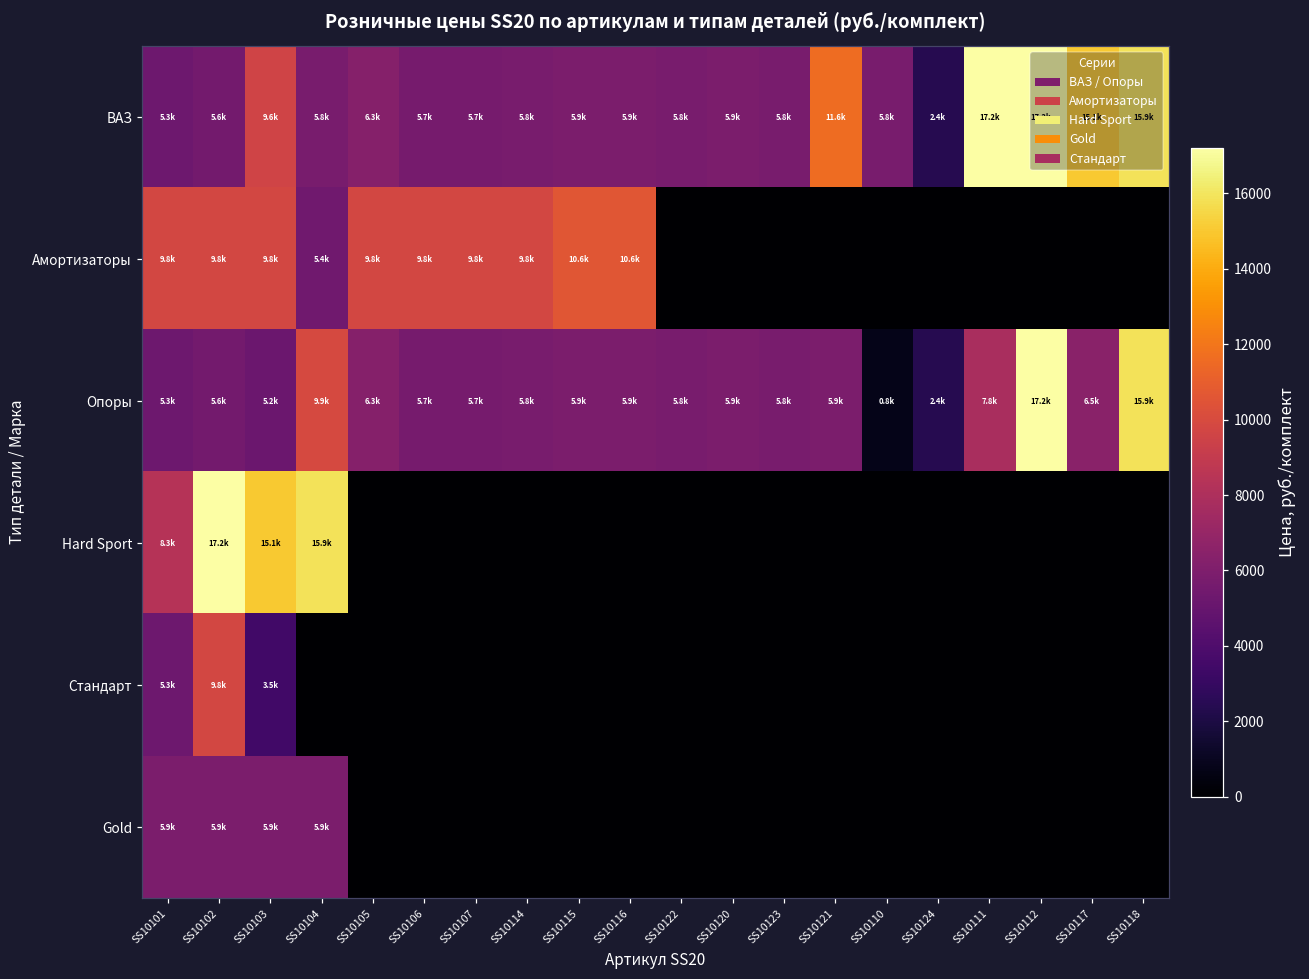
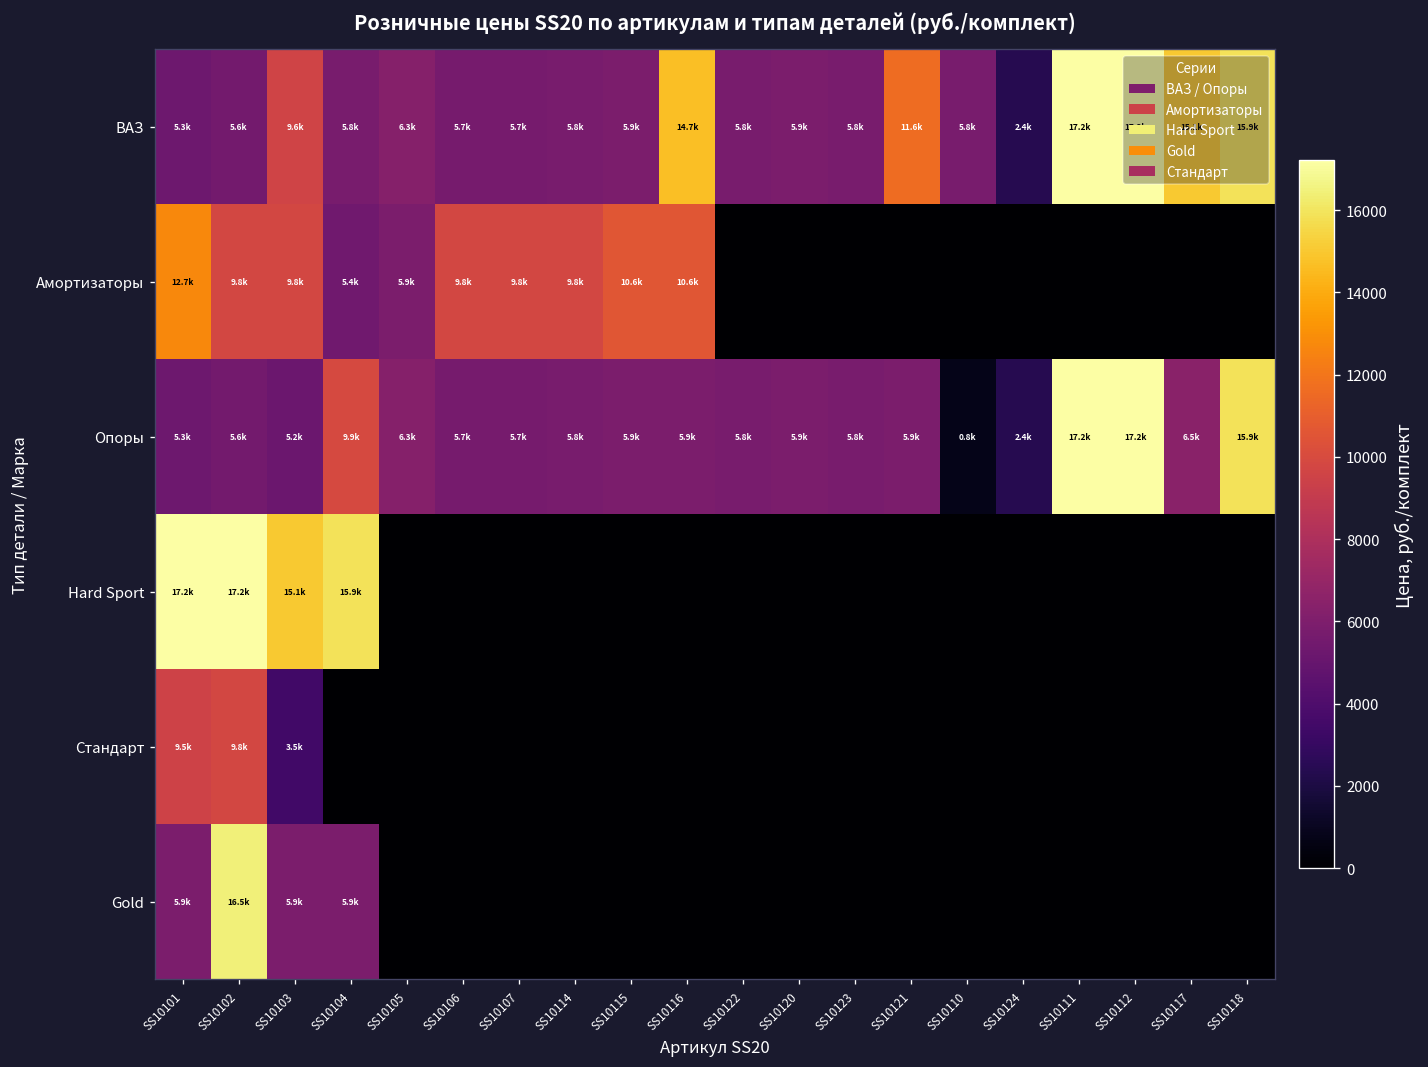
ВАЗ, SS10116: 5.9k -> 14.7k
Амортизаторы, SS10101: 9.8k -> 12.7k
Амортизаторы, SS10105: 9.8k -> 5.9k
Опоры, SS10111: 7.8k -> 17.2k
Hard Sport, SS10101: 8.3k -> 17.2k
Стандарт, SS10101: 5.3k -> 9.5k
Gold, SS10102: 5.9k -> 16.5k
